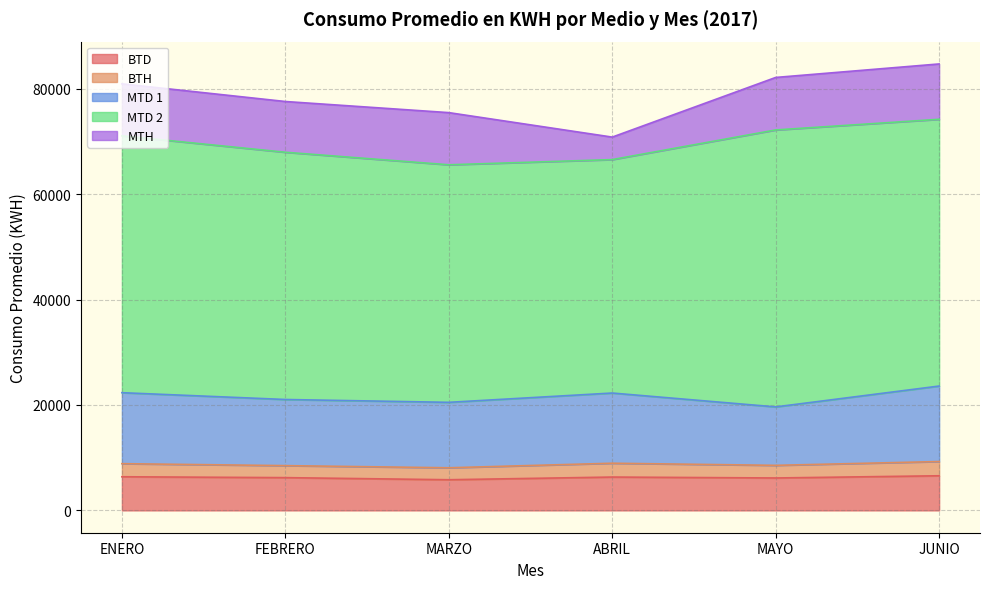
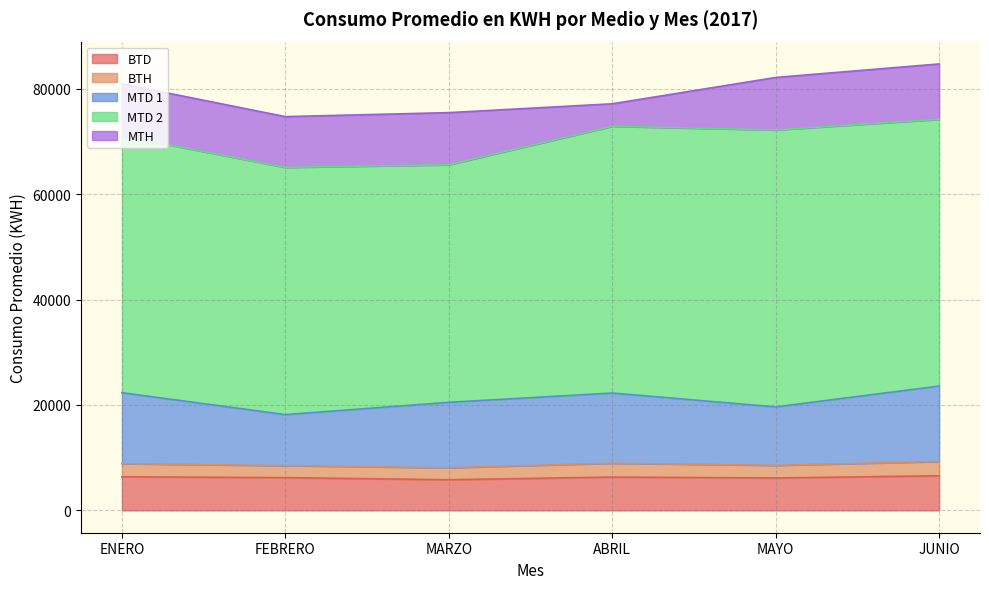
MTD 1, FEBRERO: 13000 -> 10000
MTD 2, ABRIL: 44000 -> 51000
